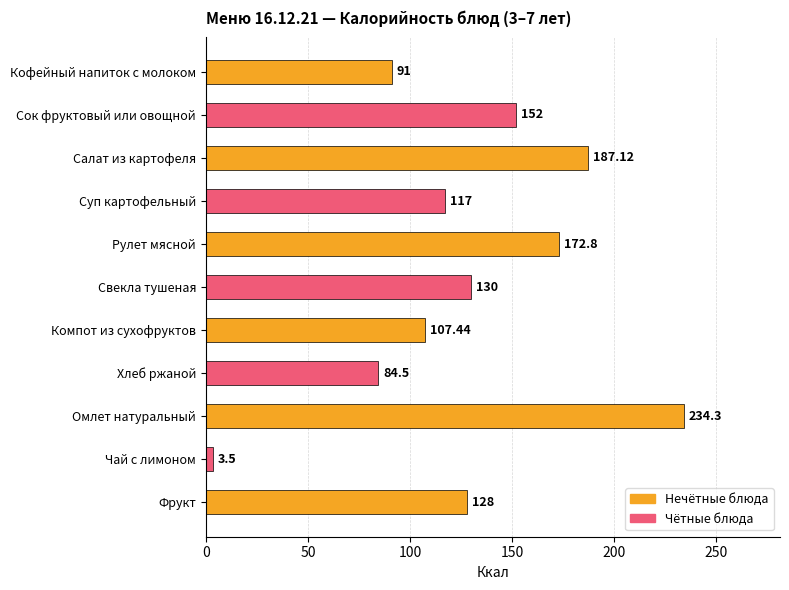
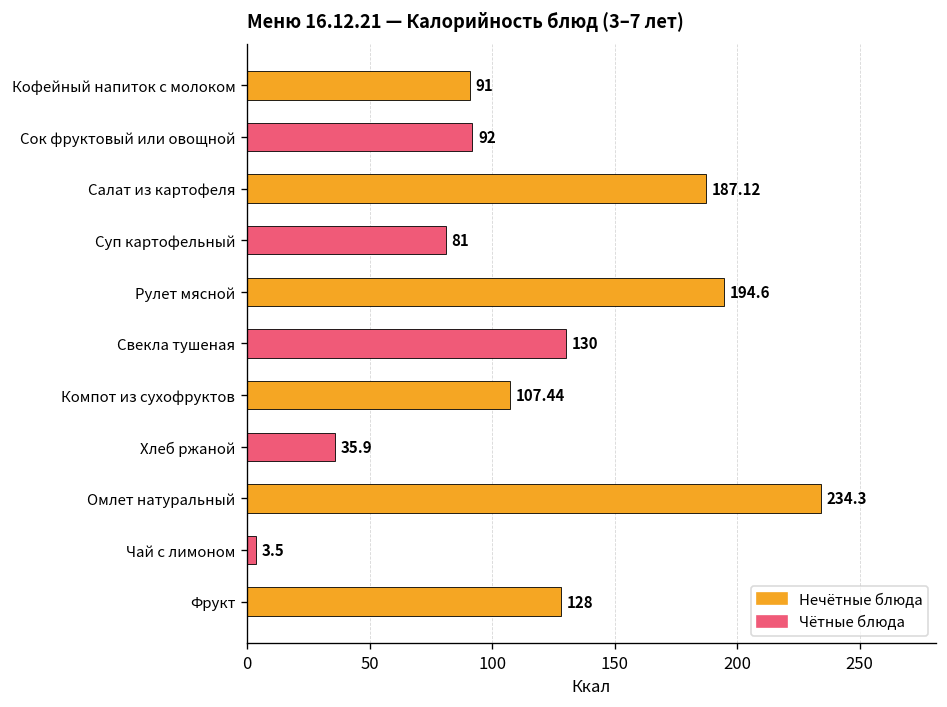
Сок фруктовый или овощной: 152 -> 92
Суп картофельный: 117 -> 81
Рулет мясной: 172.8 -> 194.6
Хлеб ржаной: 84.5 -> 35.9
